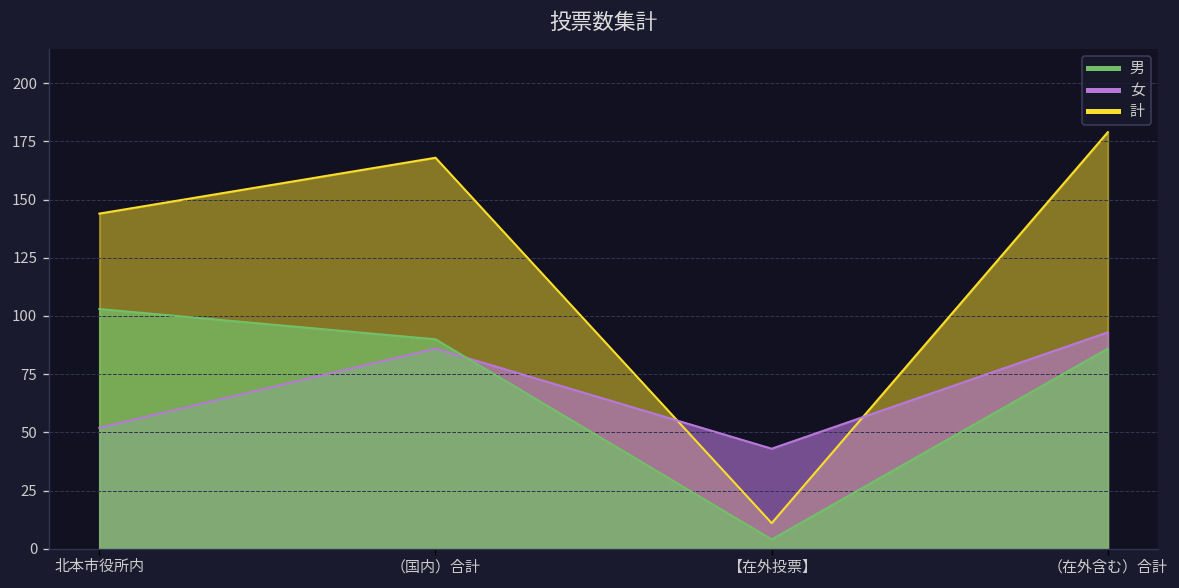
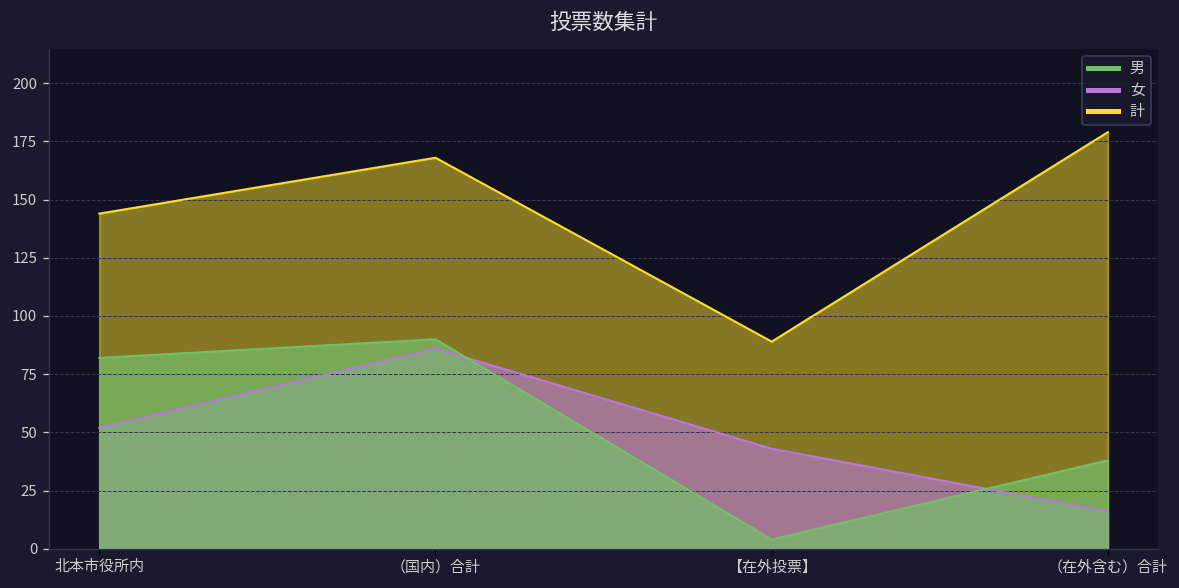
男, 北本市役所内: 103 -> 82
計, 【在外投票】: 11 -> 89
女, （在外含む）合計: 93 -> 16
男, （在外含む）合計: 86 -> 38
